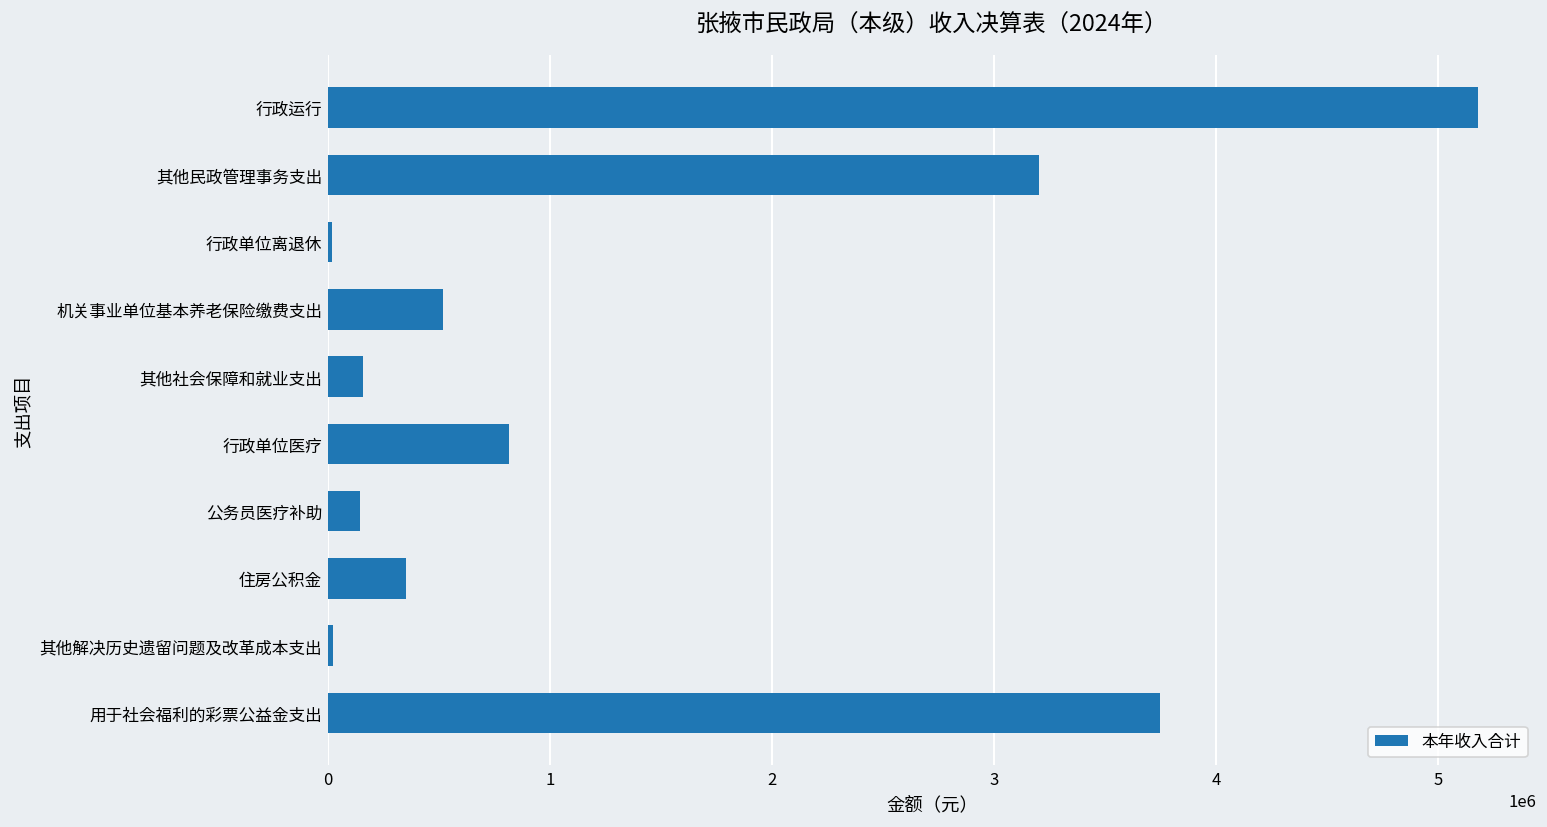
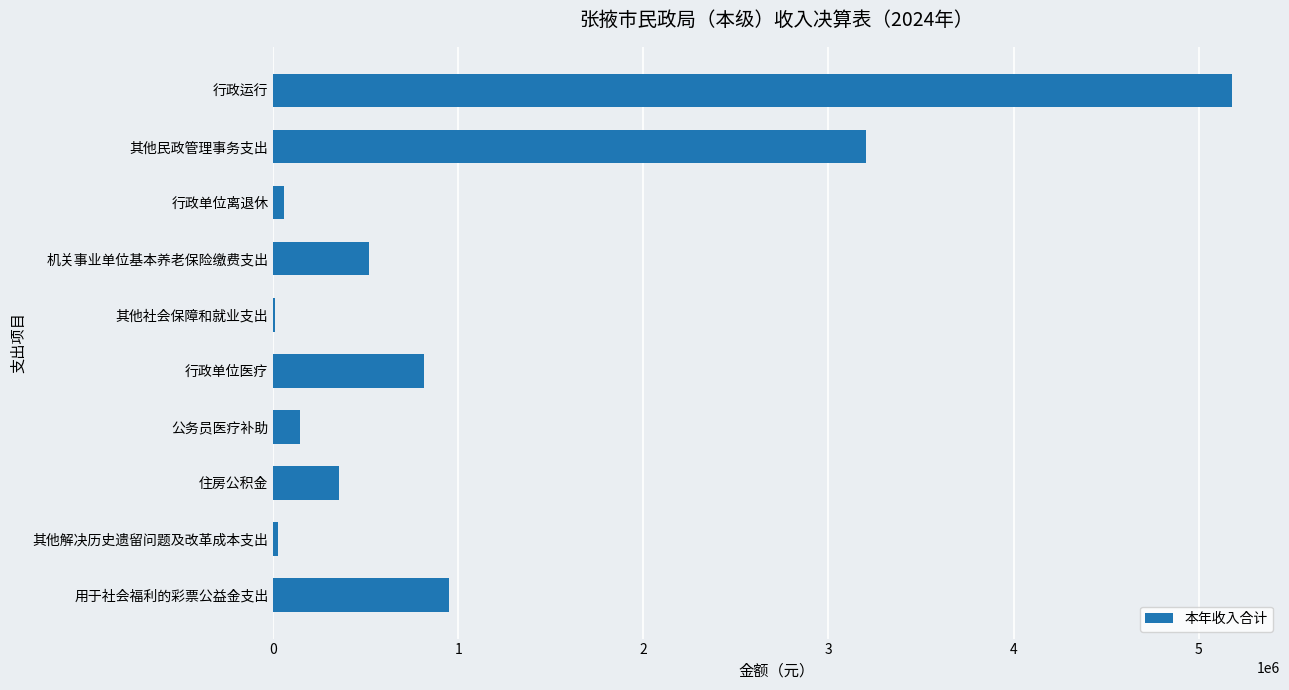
行政单位离退休: 20000 -> 60000
其他社会保障和就业支出: 160000 -> 10000
用于社会福利的彩票公益金支出: 3750000 -> 950000
